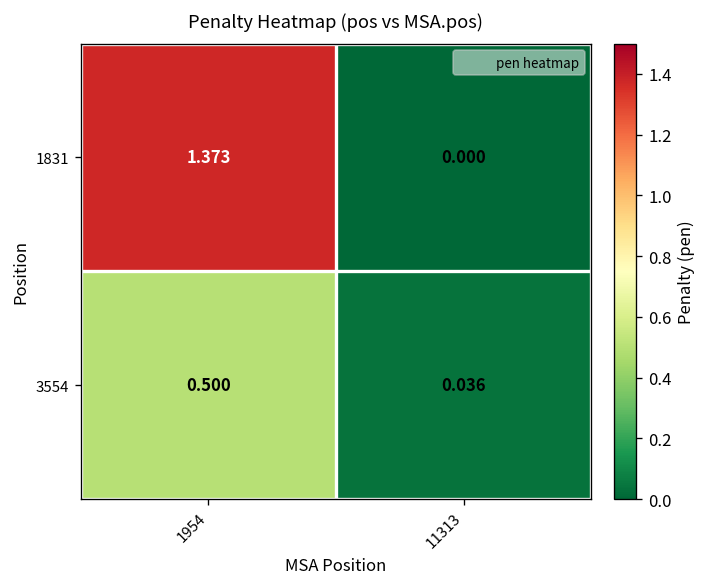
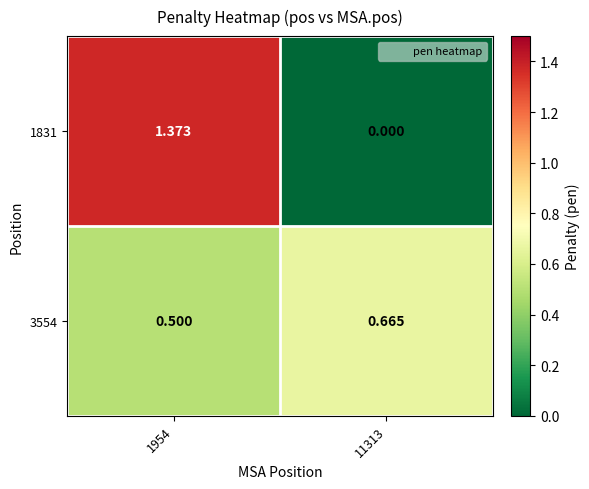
3554, 11313: 0.036 -> 0.665
